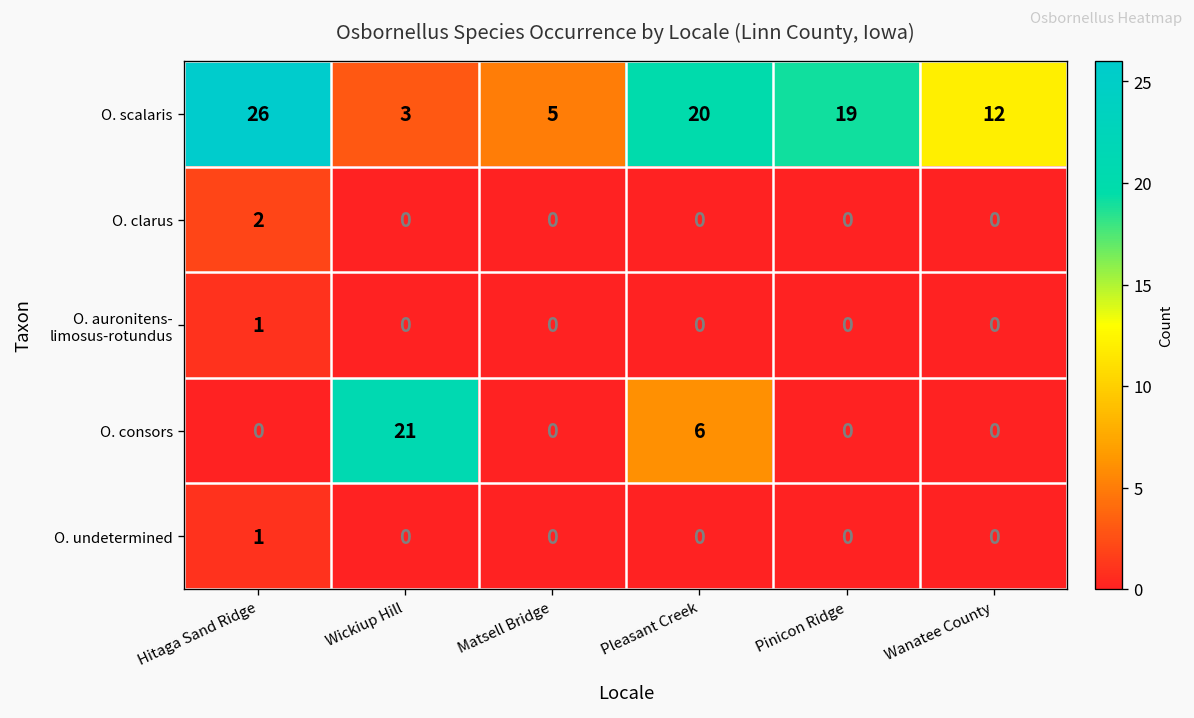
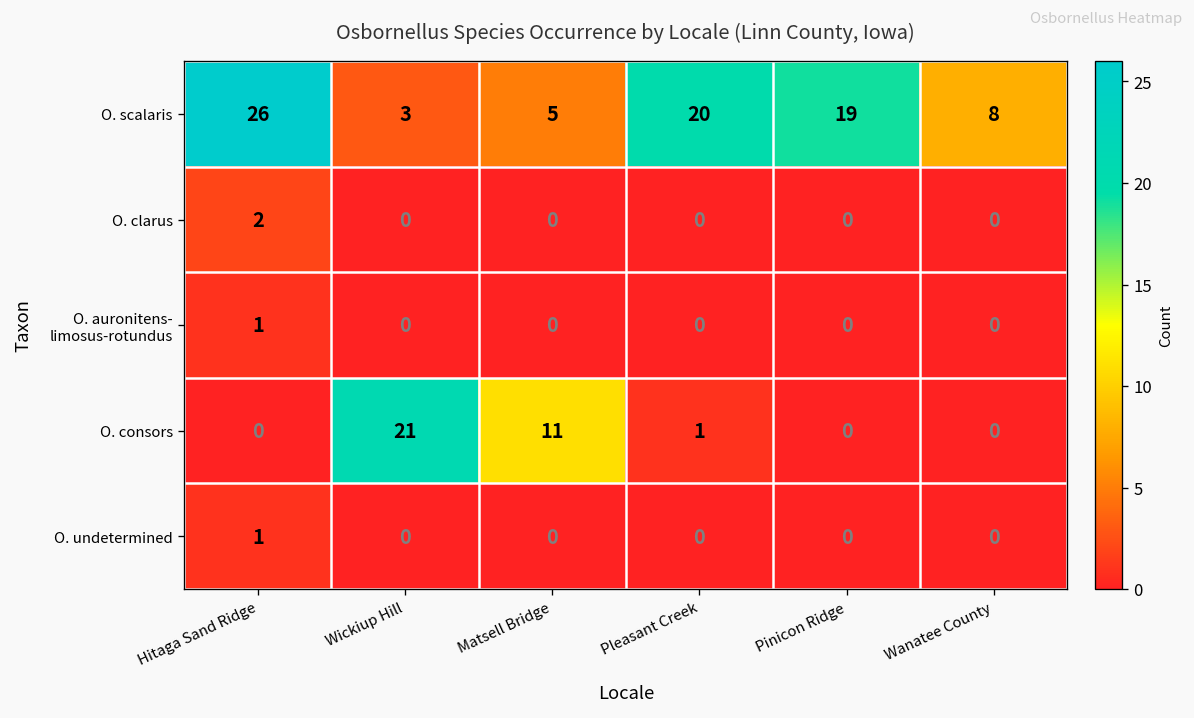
O. scalaris, Wanatee County: 12 -> 8
O. consors, Matsell Bridge: 0 -> 11
O. consors, Pleasant Creek: 6 -> 1
